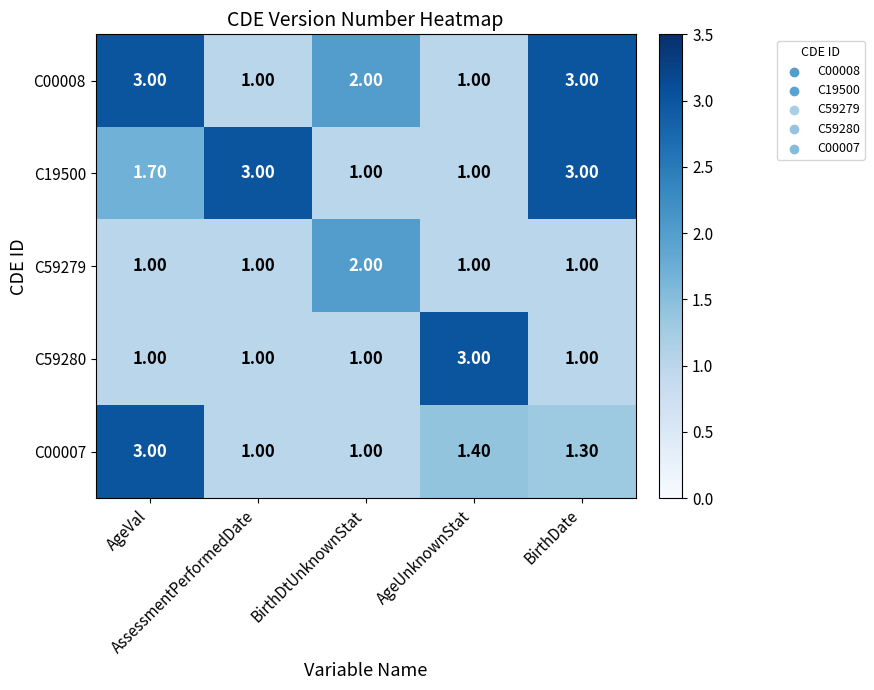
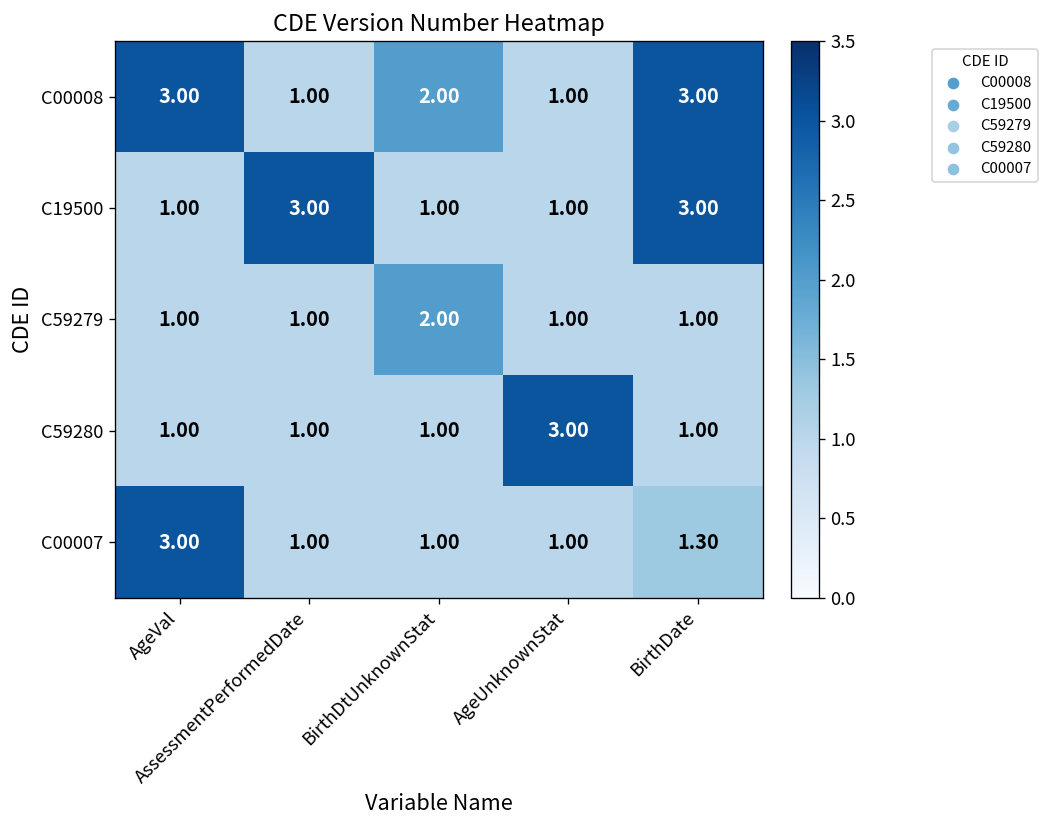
C19500, AgeVal: 1.70 -> 1.00
C00007, AgeUnknownStat: 1.40 -> 1.00
